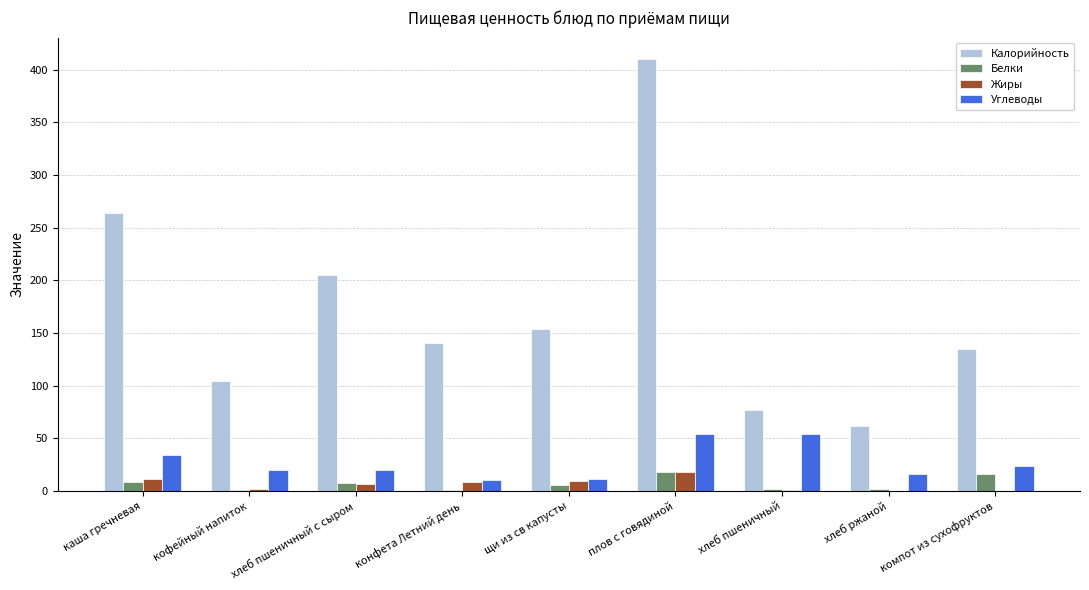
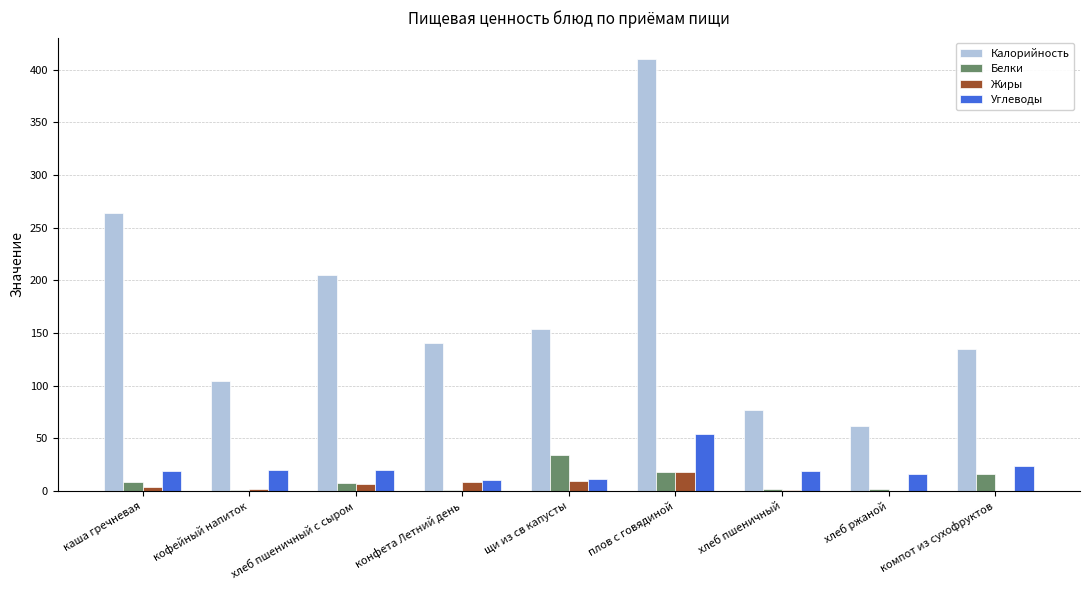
Жиры, каша гречневая: 12 -> 4
Углеводы, каша гречневая: 34 -> 19
Белки, щи из св капусты: 6 -> 34
Углеводы, хлеб пшеничный: 54 -> 19
